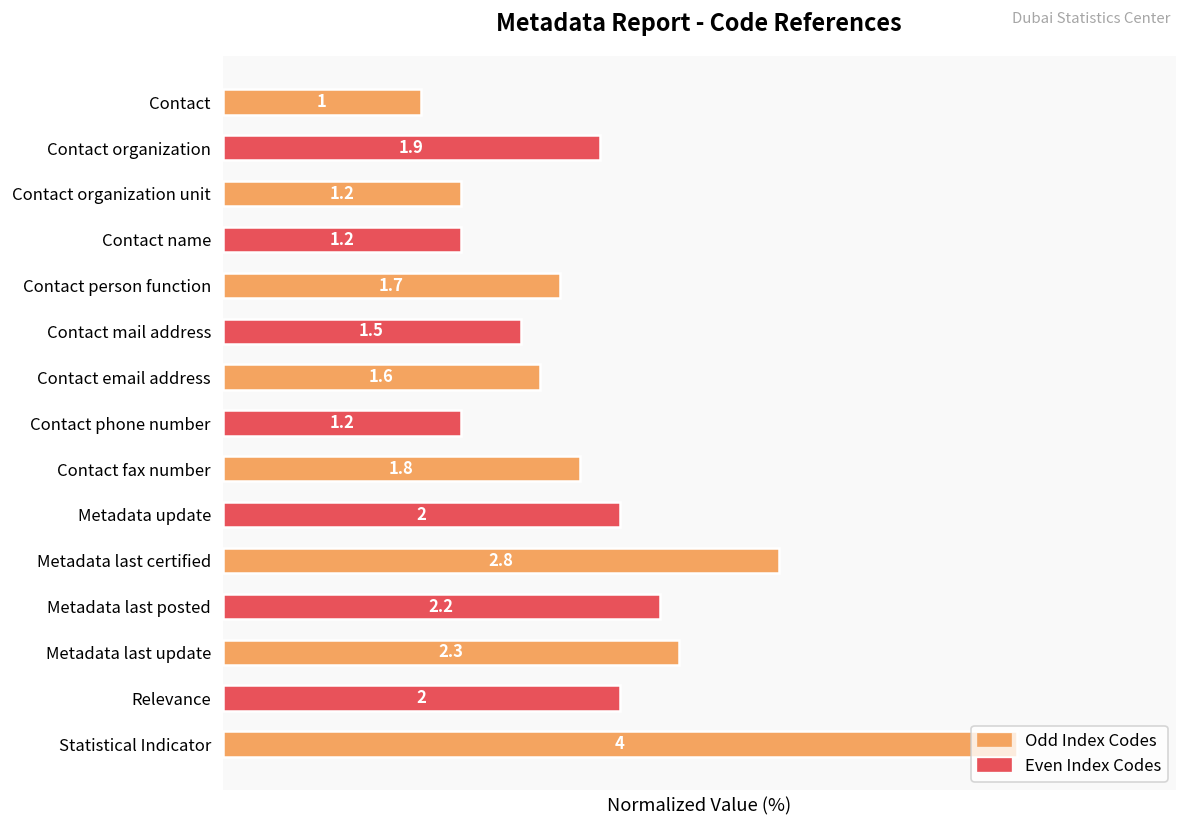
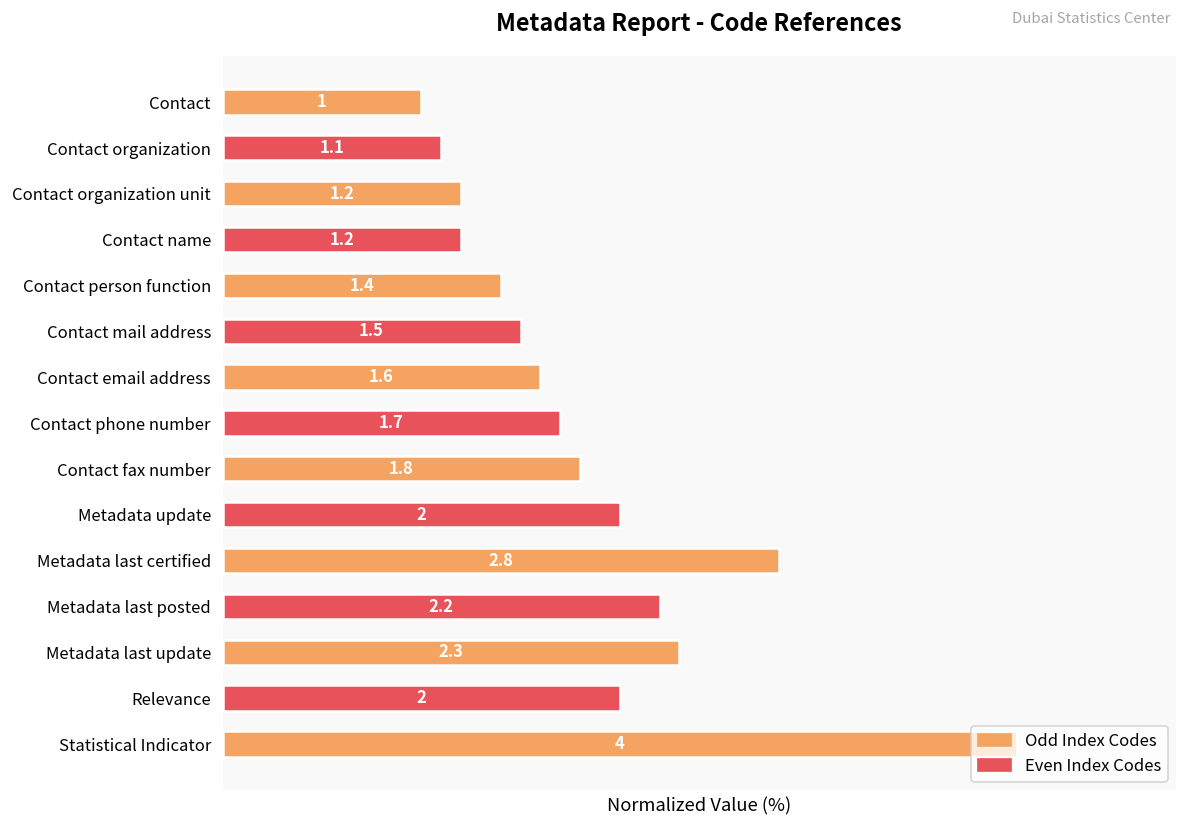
Contact organization: 1.9 -> 1.1
Contact person function: 1.7 -> 1.4
Contact phone number: 1.2 -> 1.7
